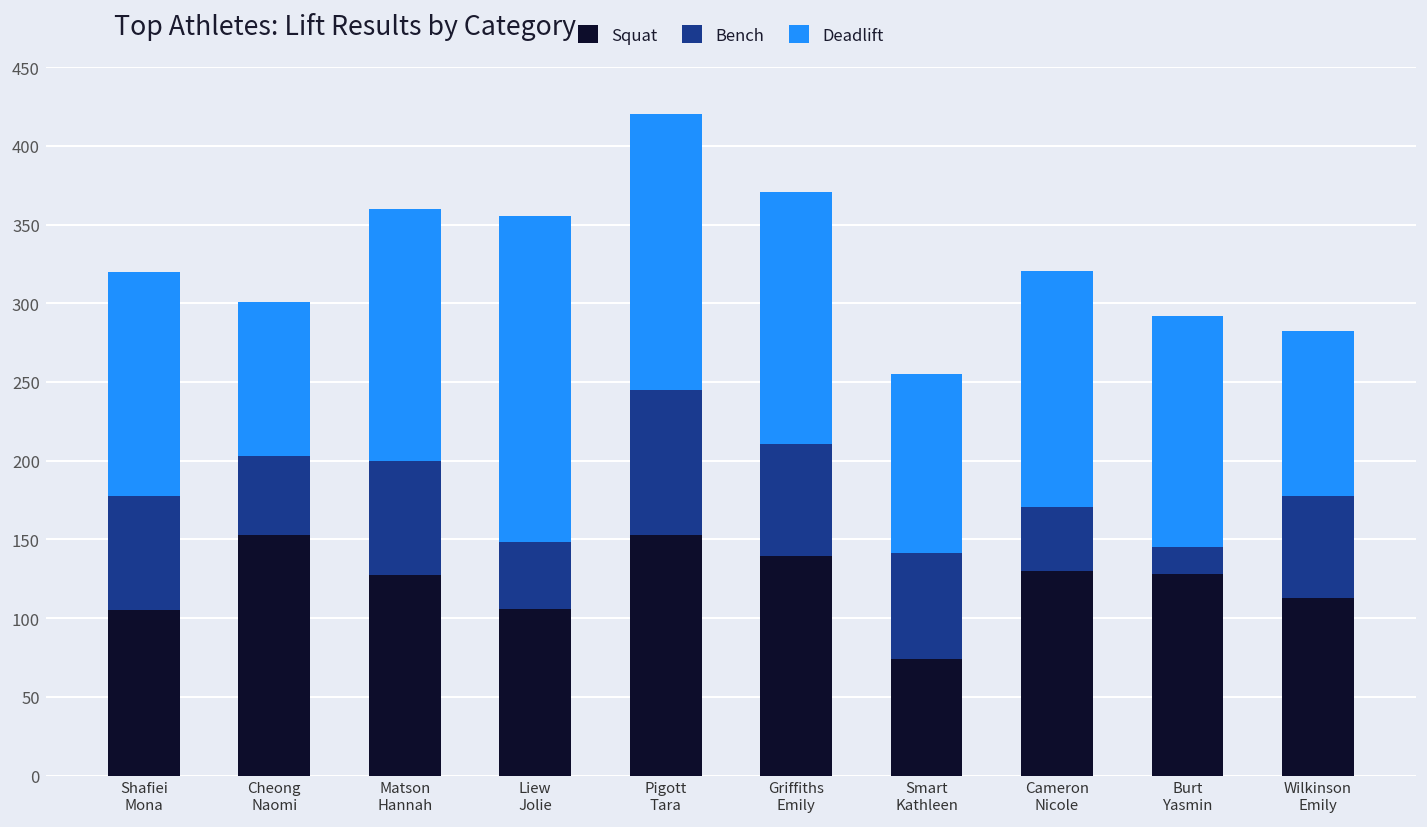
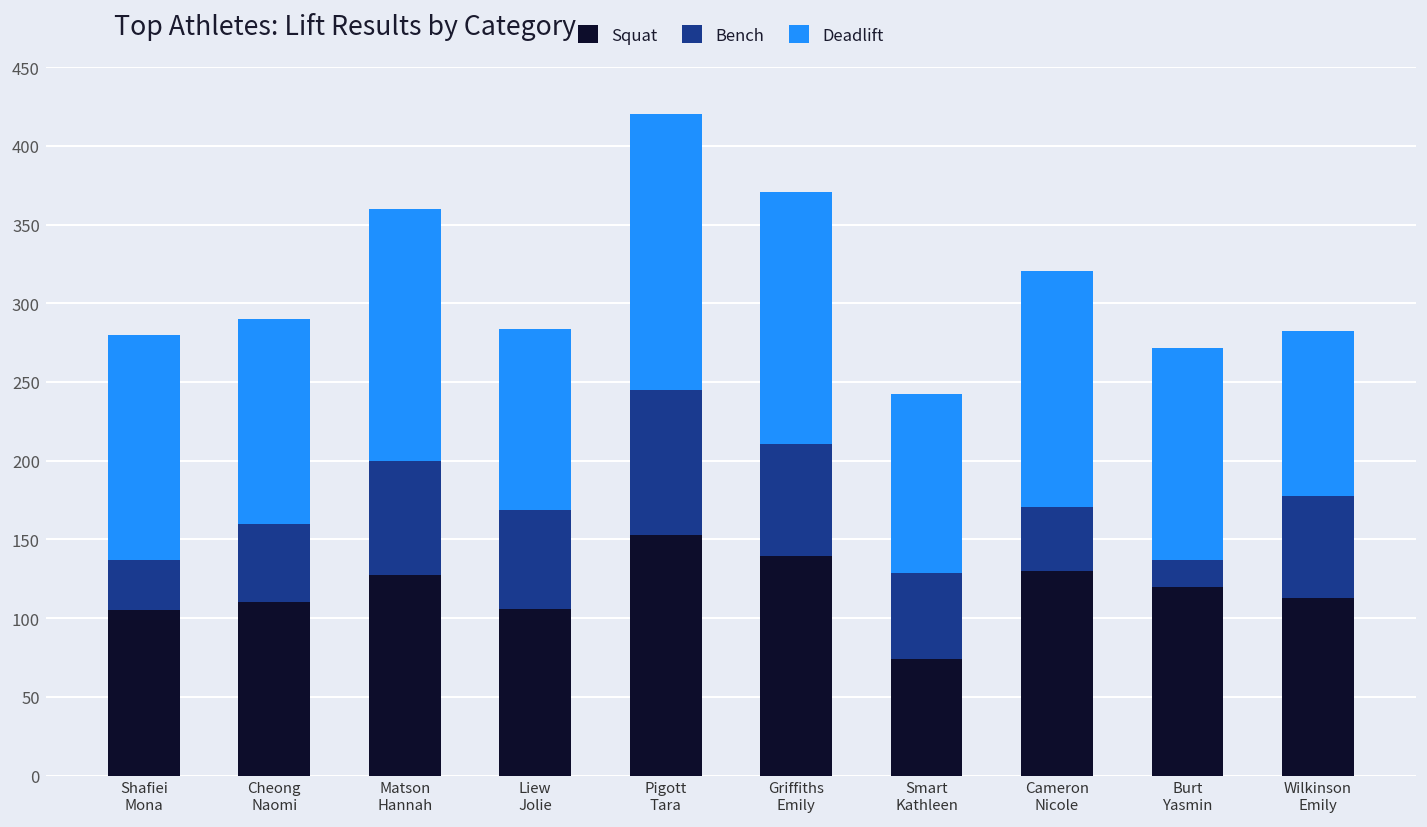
Bench, Shafiei Mona: 73 -> 32
Squat, Cheong Naomi: 153 -> 110
Deadlift, Cheong Naomi: 98 -> 130
Bench, Liew Jolie: 42 -> 63
Deadlift, Liew Jolie: 207 -> 115
Bench, Smart Kathleen: 68 -> 55
Squat, Burt Yasmin: 128 -> 120
Deadlift, Burt Yasmin: 147 -> 135
